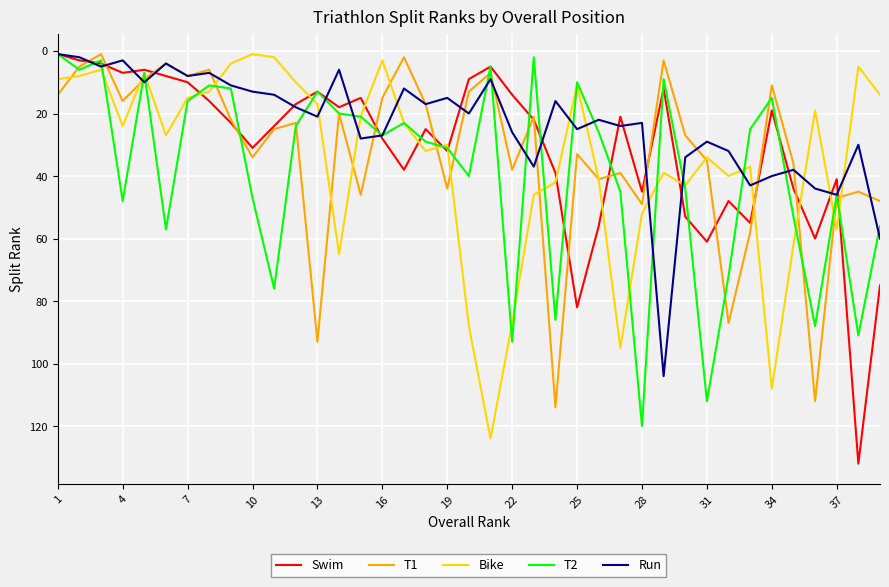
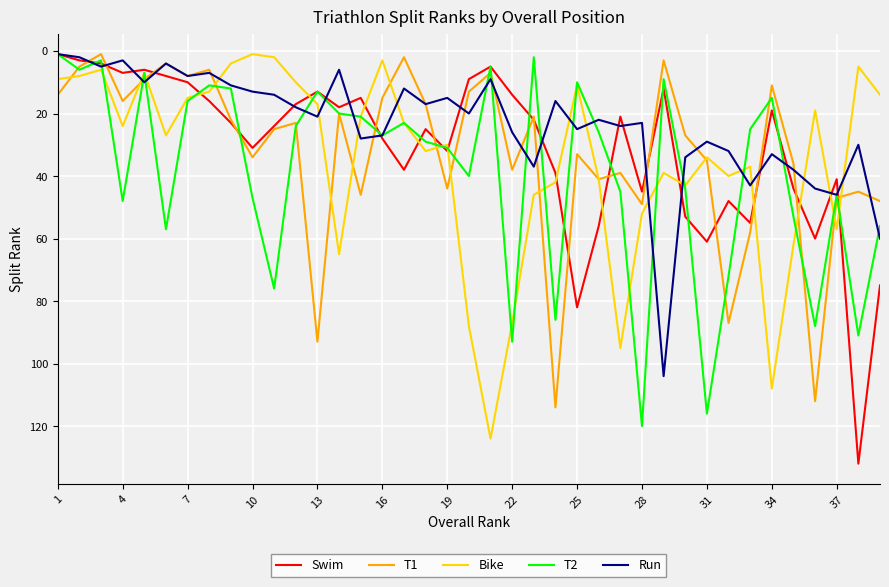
T2, 31: 112 -> 116
Run, 34: 40 -> 33
